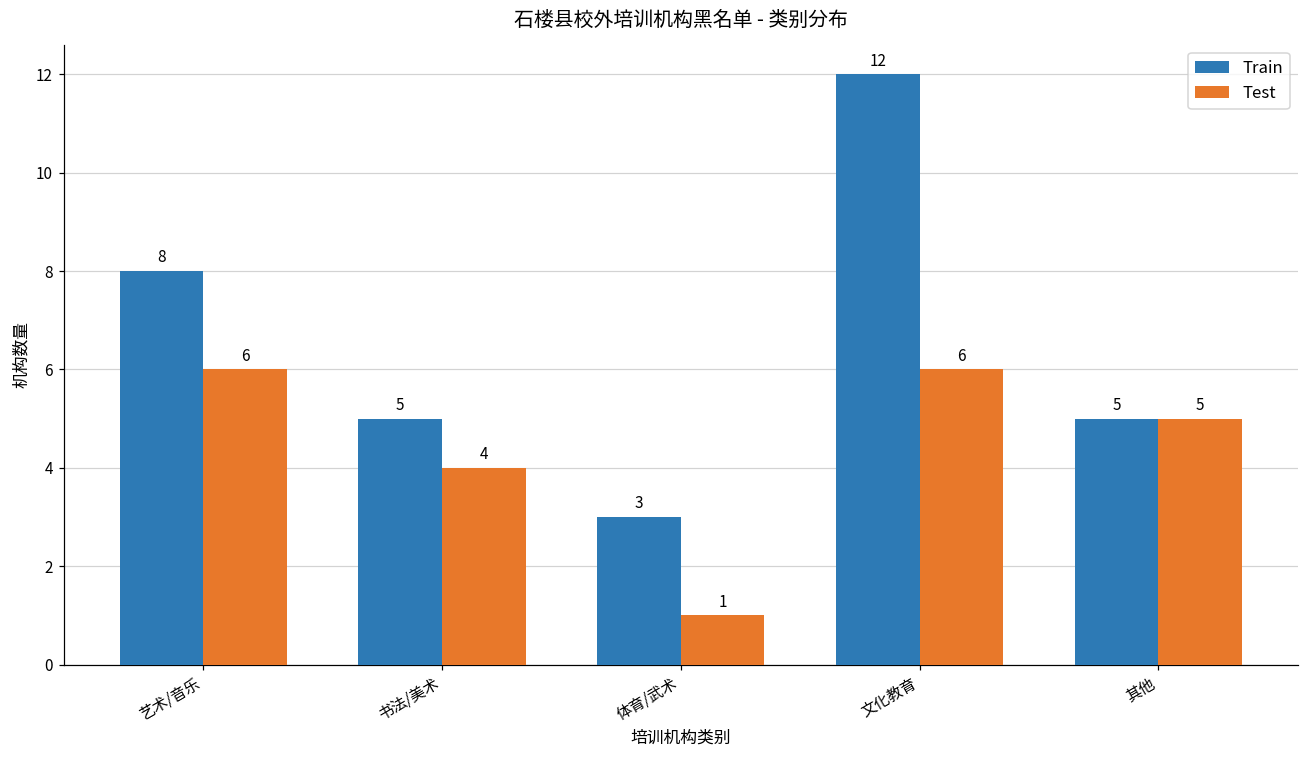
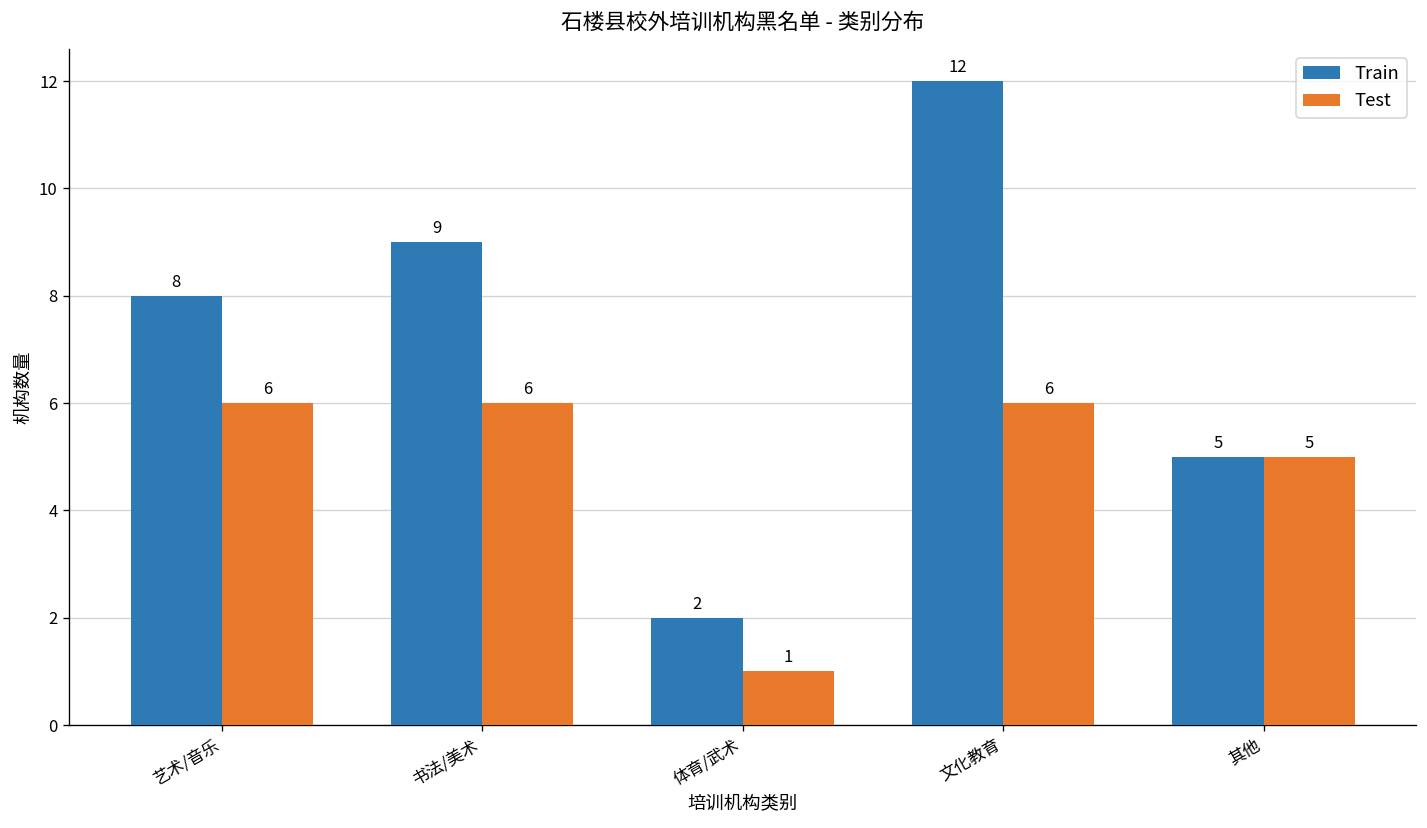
Train, 书法/美术: 5 -> 9
Test, 书法/美术: 4 -> 6
Train, 体育/武术: 3 -> 2
